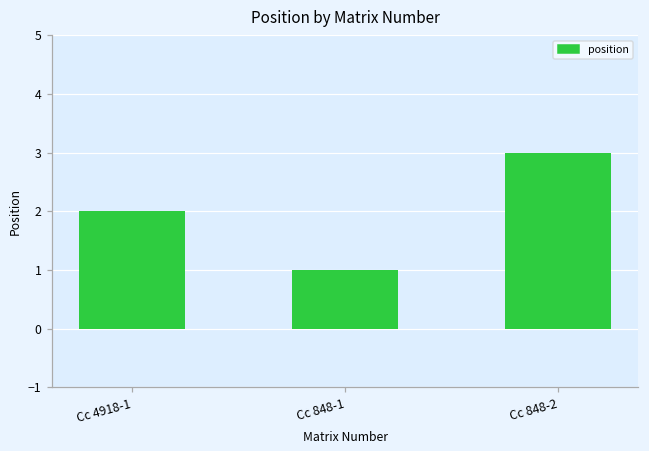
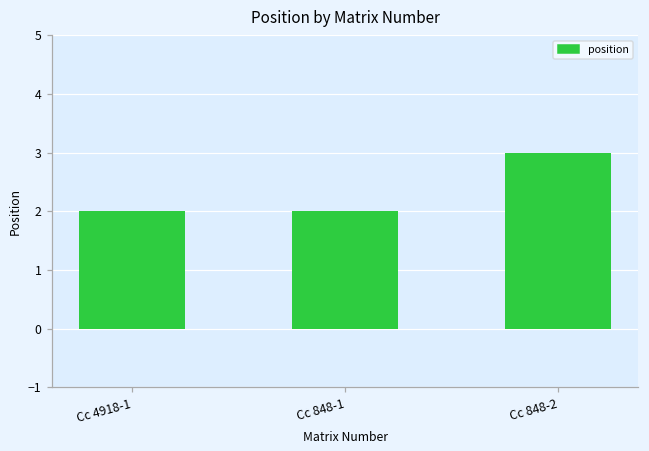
Cc 848-1: 1 -> 2
